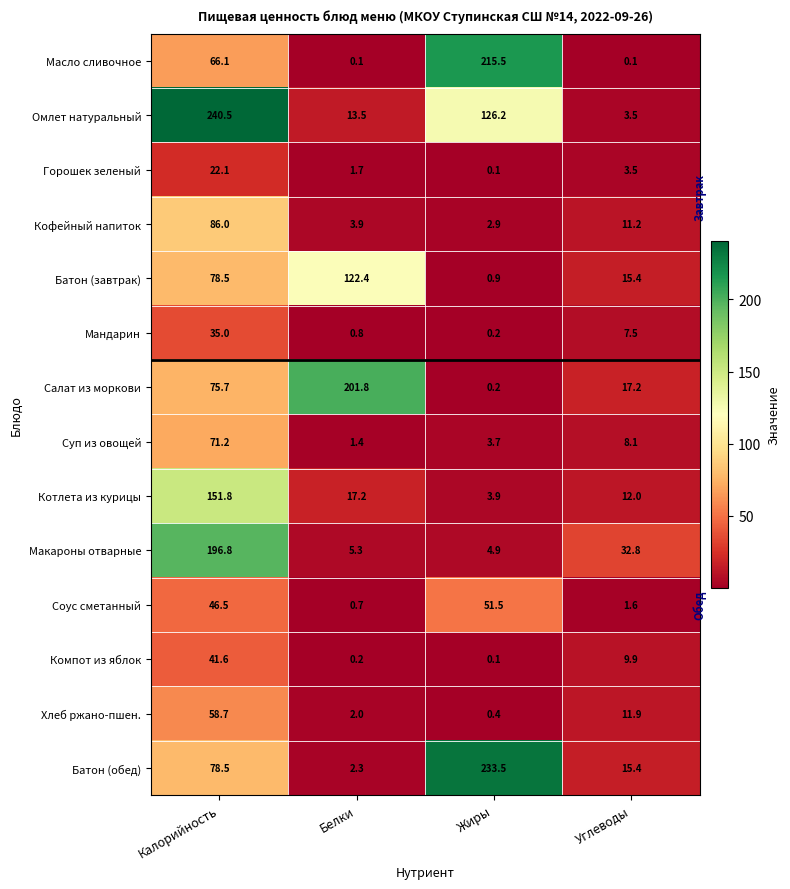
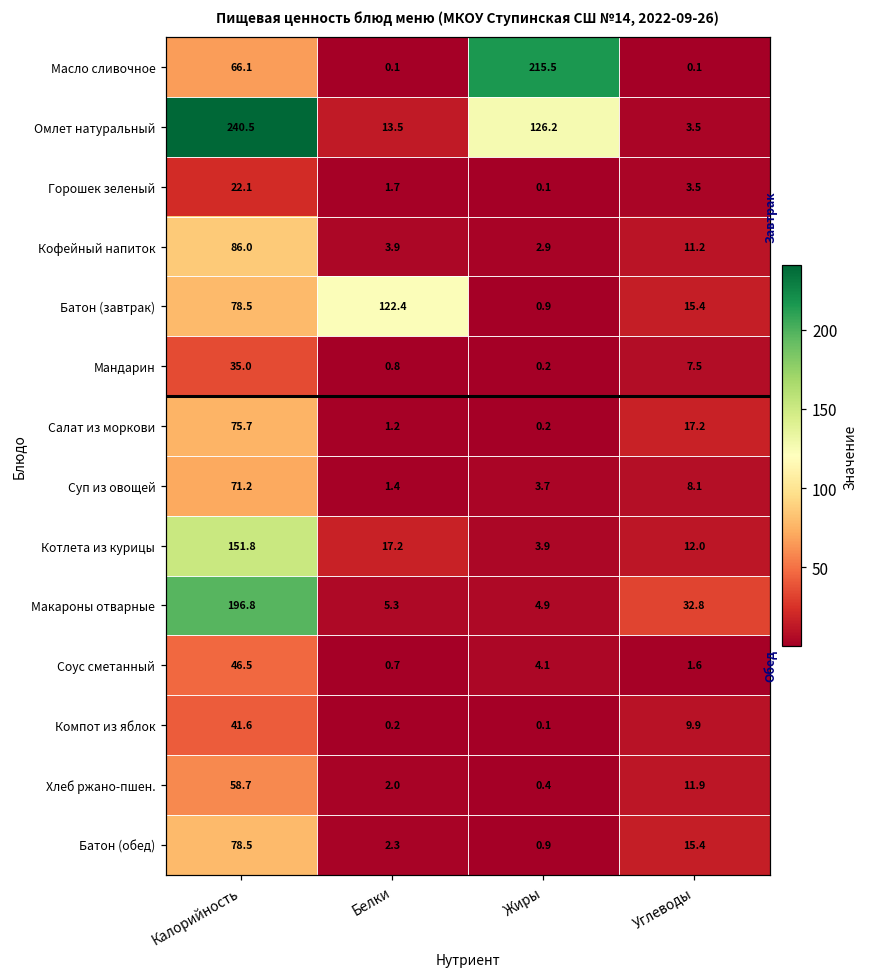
Салат из моркови, Белки: 201.8 -> 1.2
Соус сметанный, Жиры: 51.5 -> 4.1
Батон (обед), Жиры: 233.5 -> 0.9
